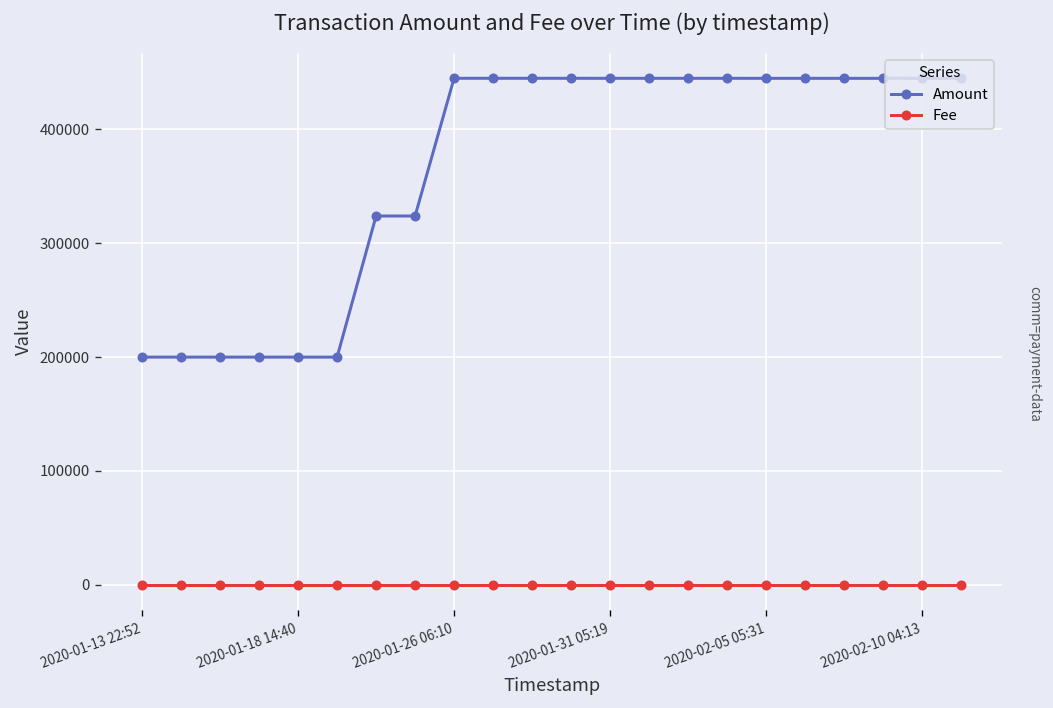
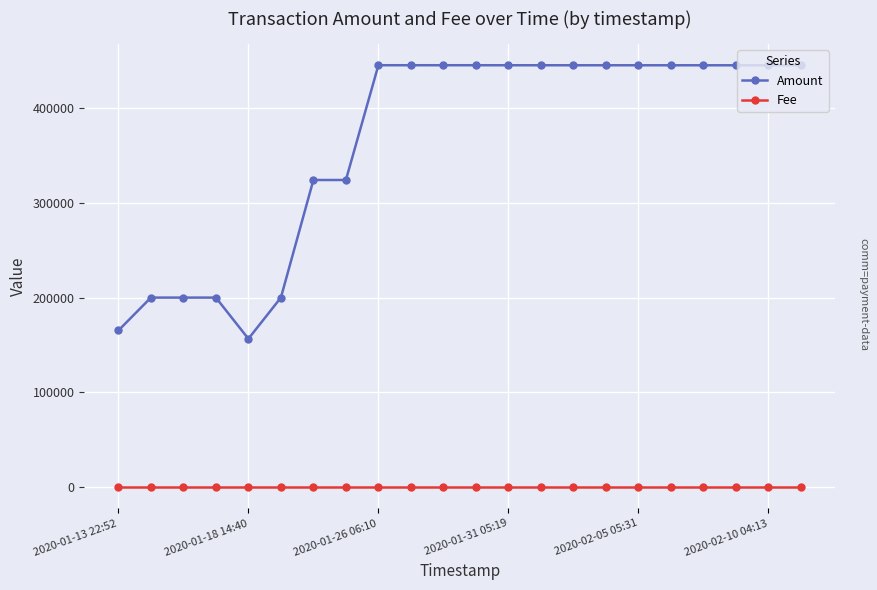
Amount, 2020-01-13 22:52: 200000 -> 170000
Amount, 2020-01-18 14:40: 200000 -> 160000
